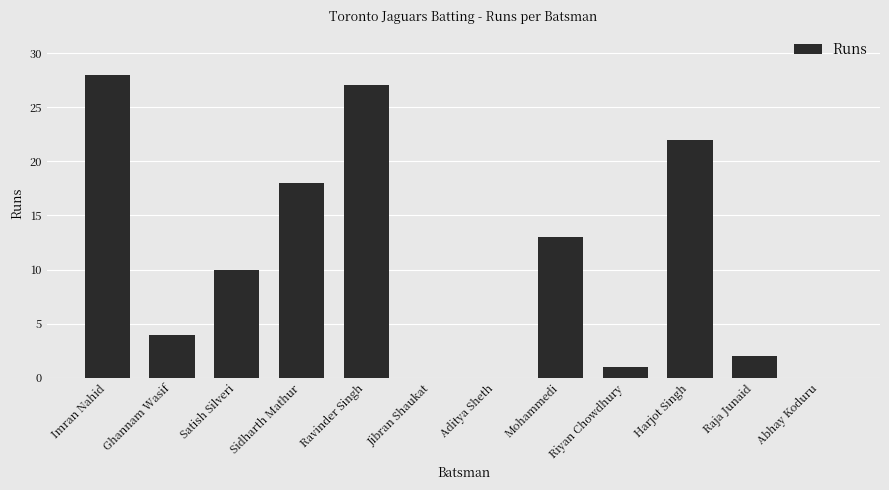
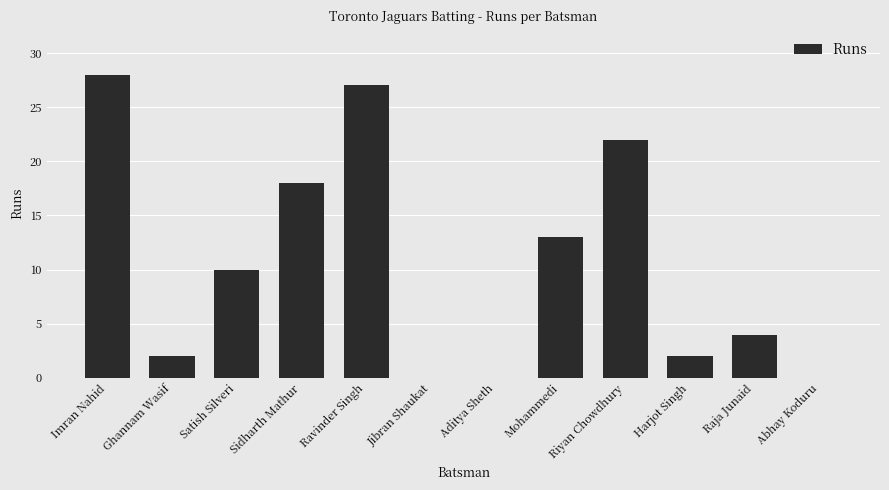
Ghannam Wasif: 4 -> 2
Riyan Chowdhury: 1 -> 22
Harjot Singh: 22 -> 2
Raja Junaid: 2 -> 4
